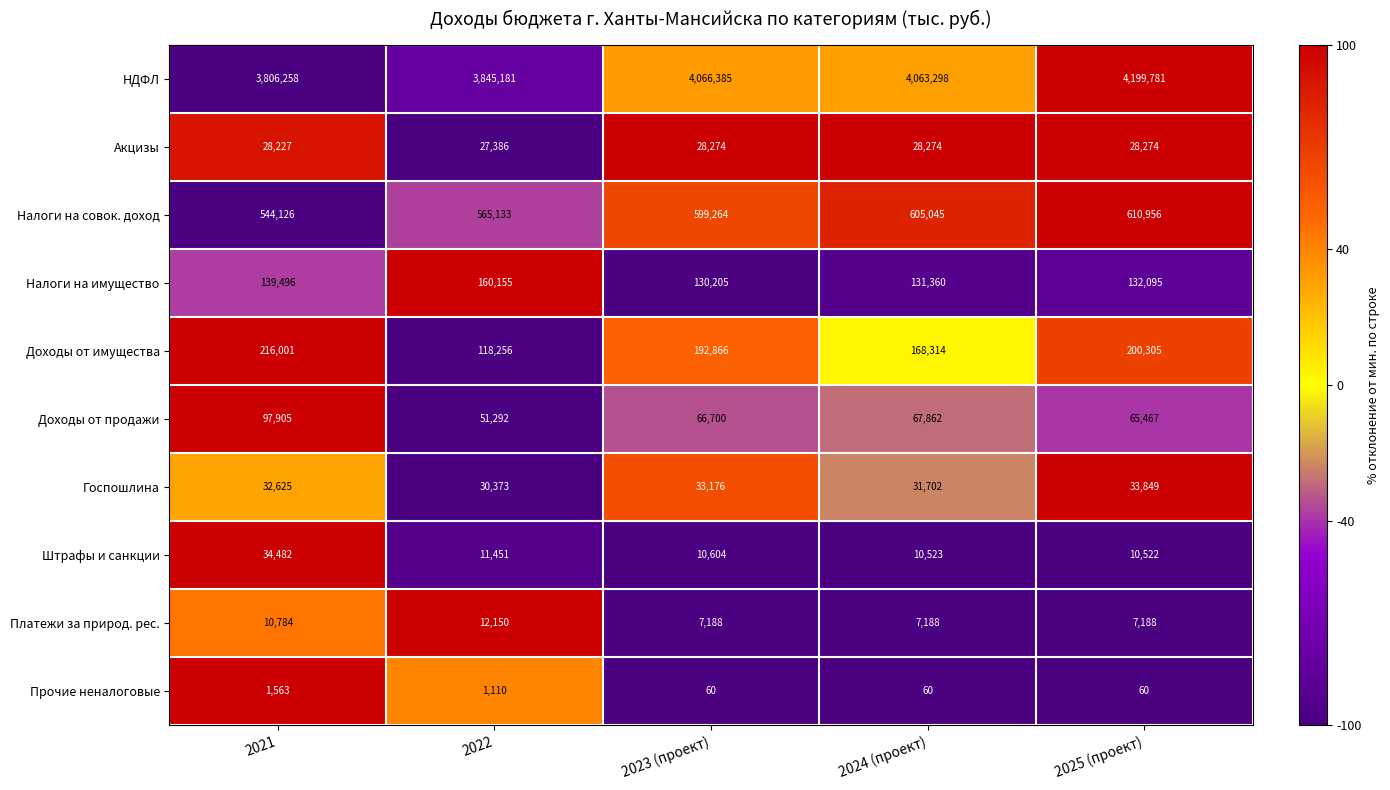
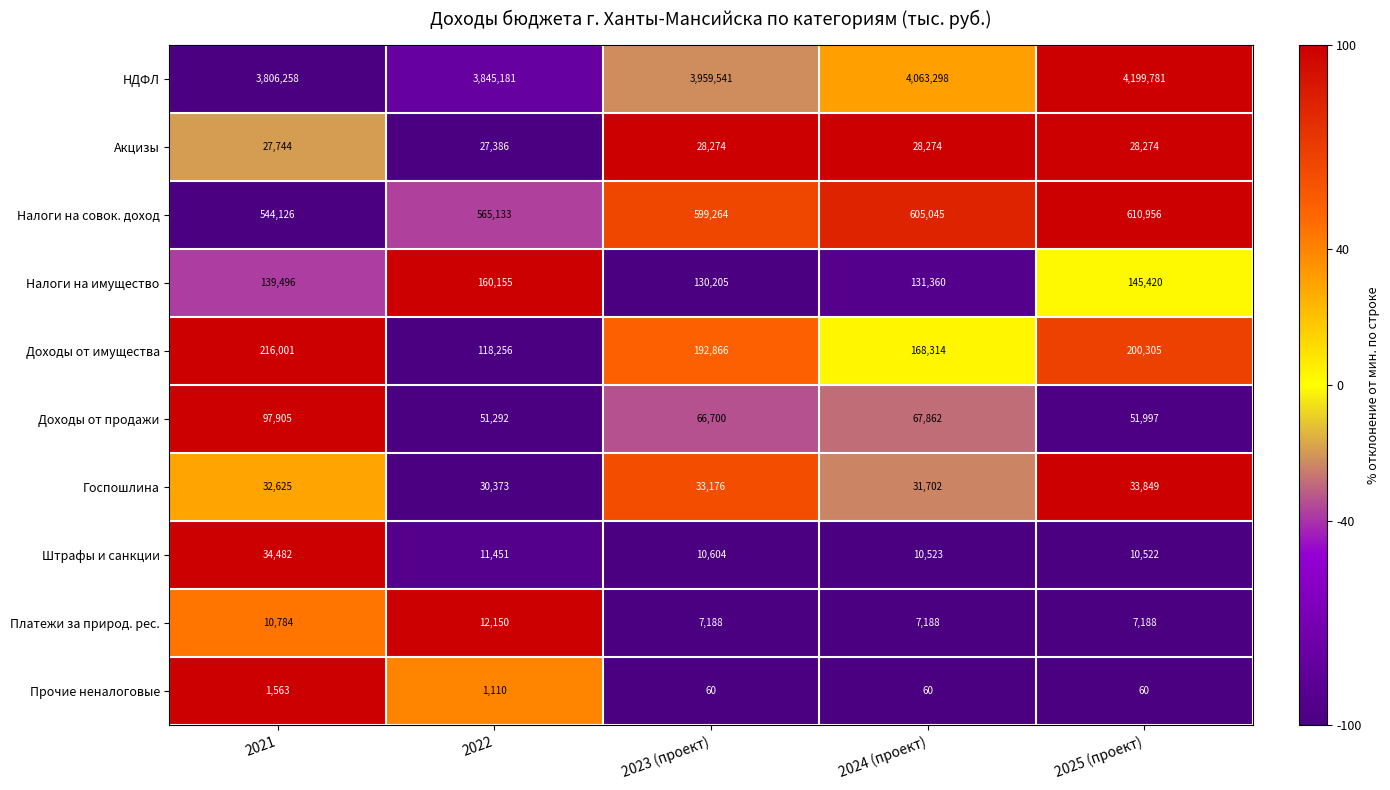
НДФЛ, 2023 (проект): 4,066,385 -> 3,959,541
Акцизы, 2021: 28,227 -> 27,744
Налоги на имущество, 2025 (проект): 132,095 -> 145,420
Доходы от продажи, 2025 (проект): 65,467 -> 51,997
